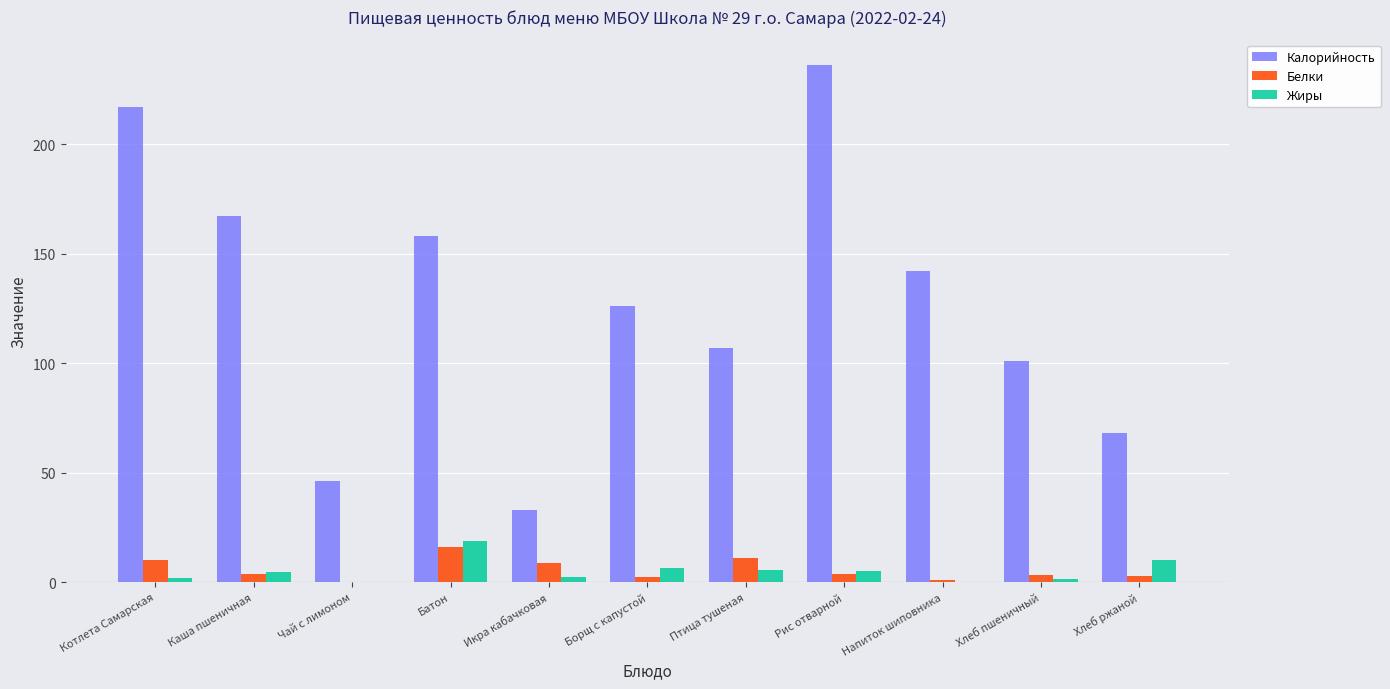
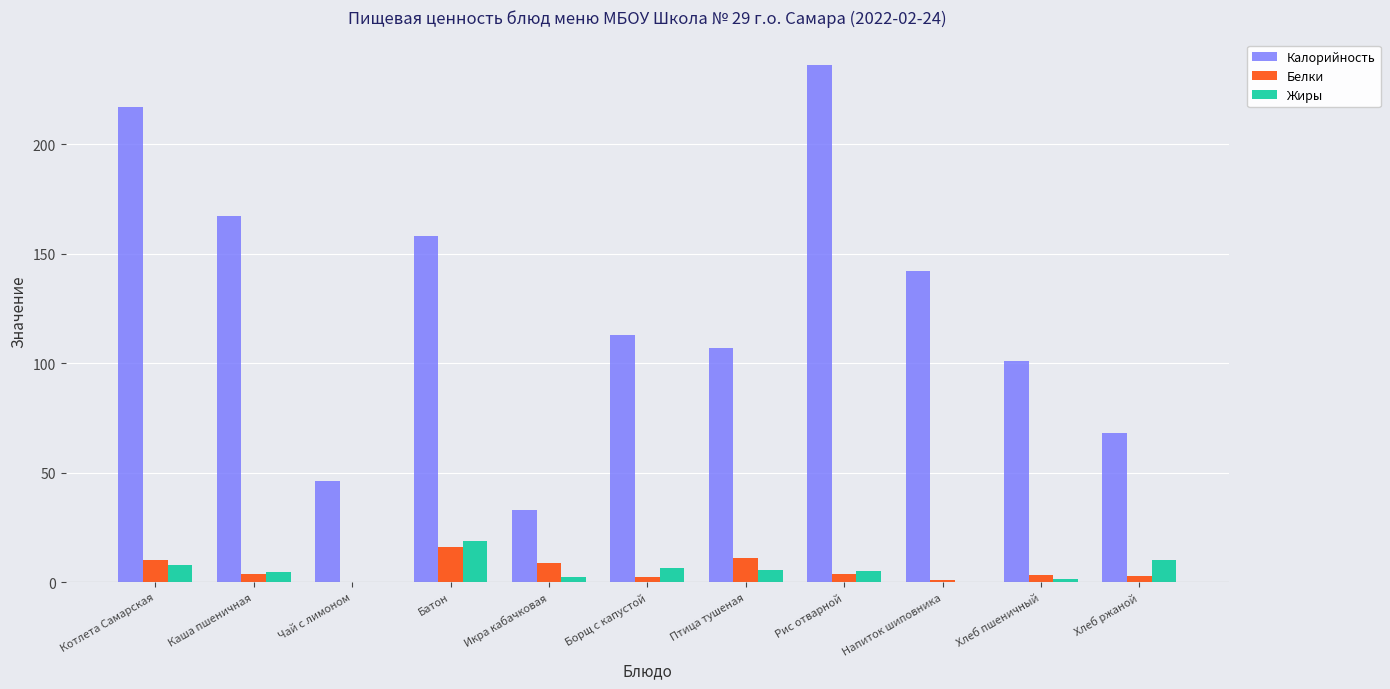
Жиры, Котлета Самарская: 2 -> 8
Калорийность, Борщ с капустой: 126 -> 113
